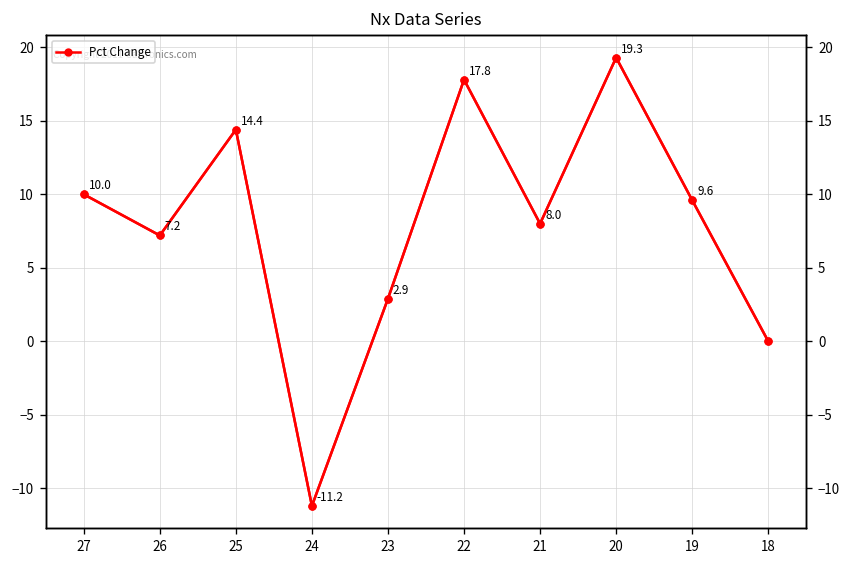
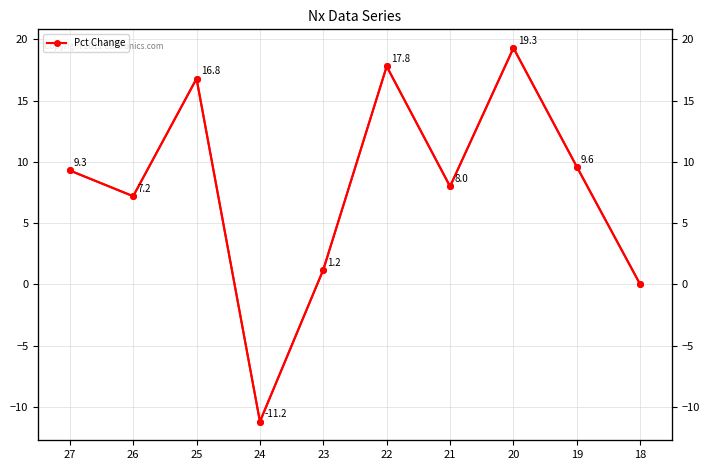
27: 10.0 -> 9.3
25: 14.4 -> 16.8
23: 2.9 -> 1.2
